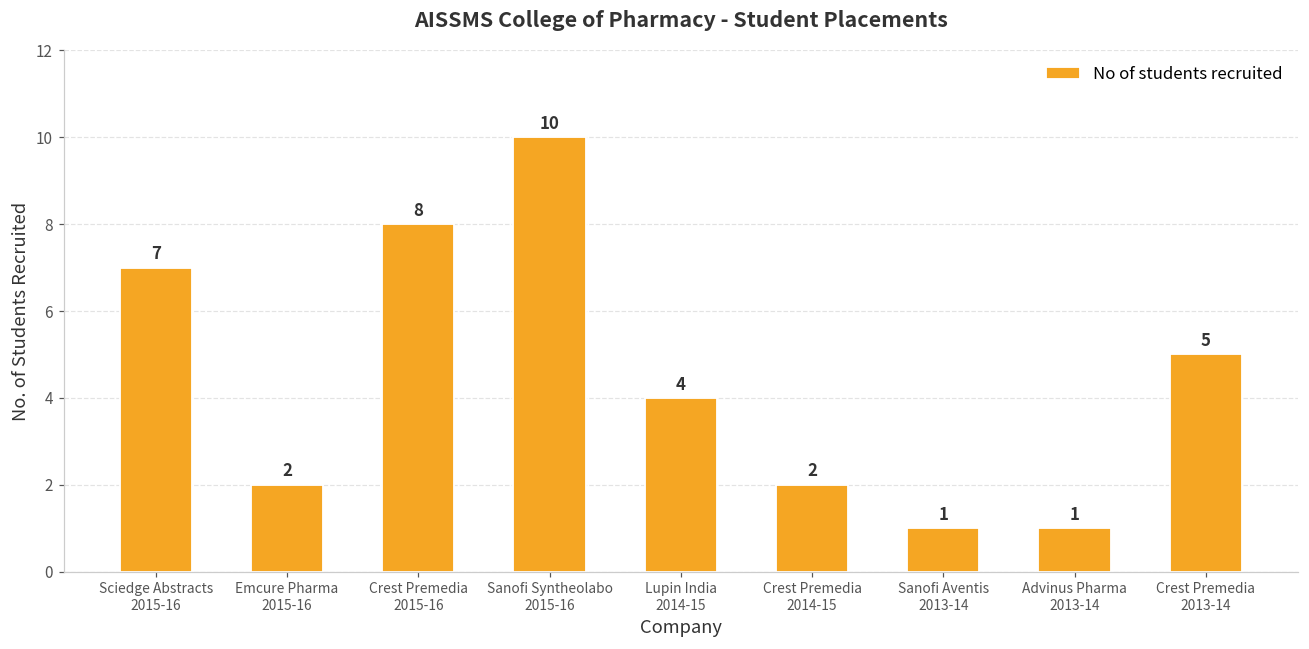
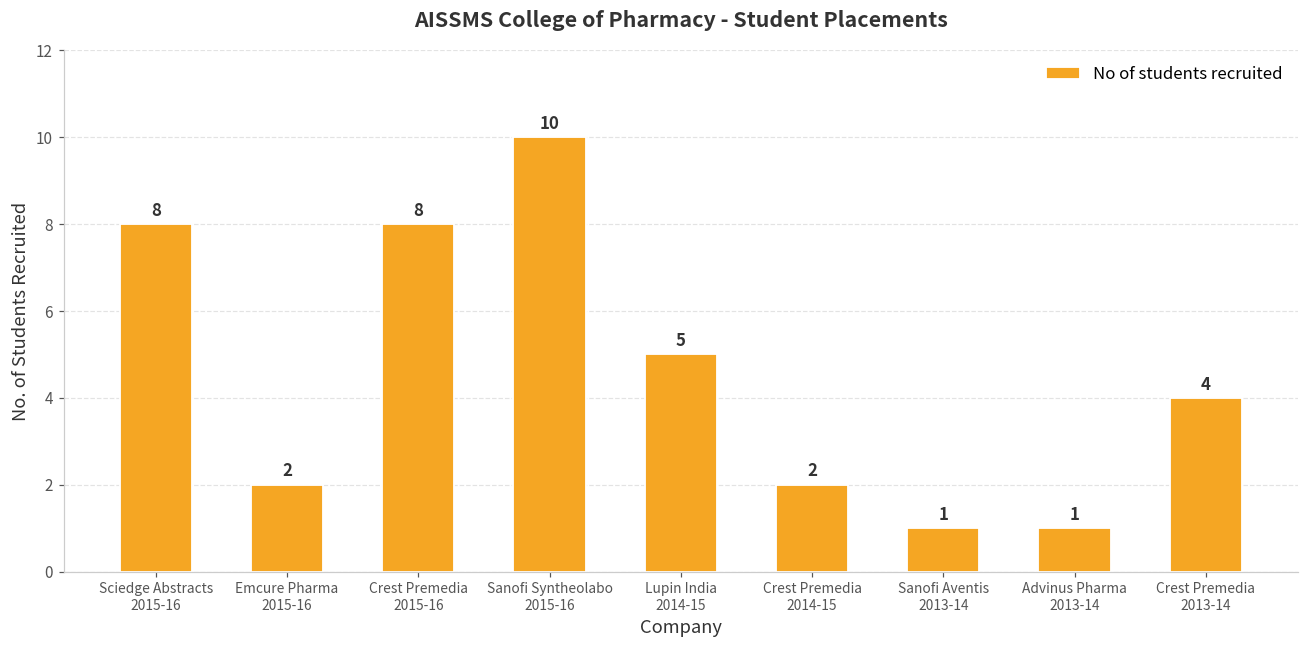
Sciedge Abstracts 2015-16: 7 -> 8
Lupin India 2014-15: 4 -> 5
Crest Premedia 2013-14: 5 -> 4
